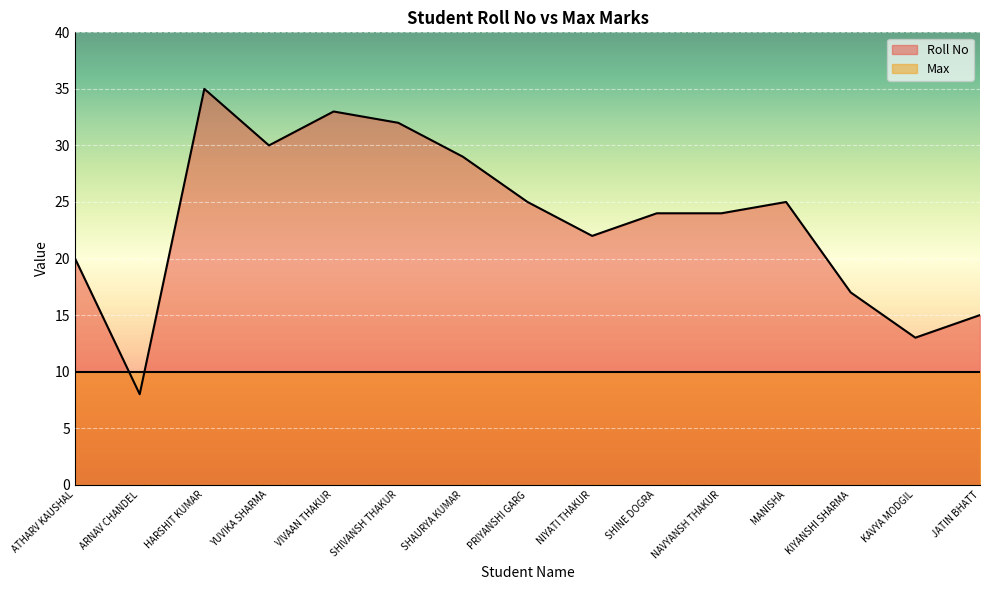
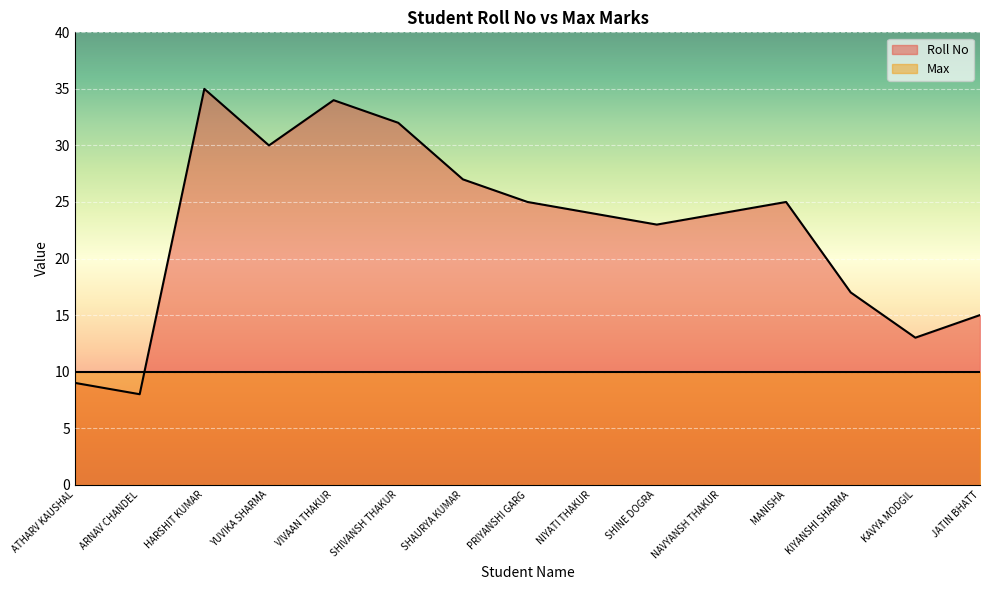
Roll No, ATHARV KAUSHAL: 20 -> 9
Roll No, VIVAAN THAKUR: 33 -> 34
Roll No, SHAURYA KUMAR: 29 -> 27
Roll No, NIYATI THAKUR: 22 -> 24
Roll No, SHINE DOGRA: 24 -> 23
